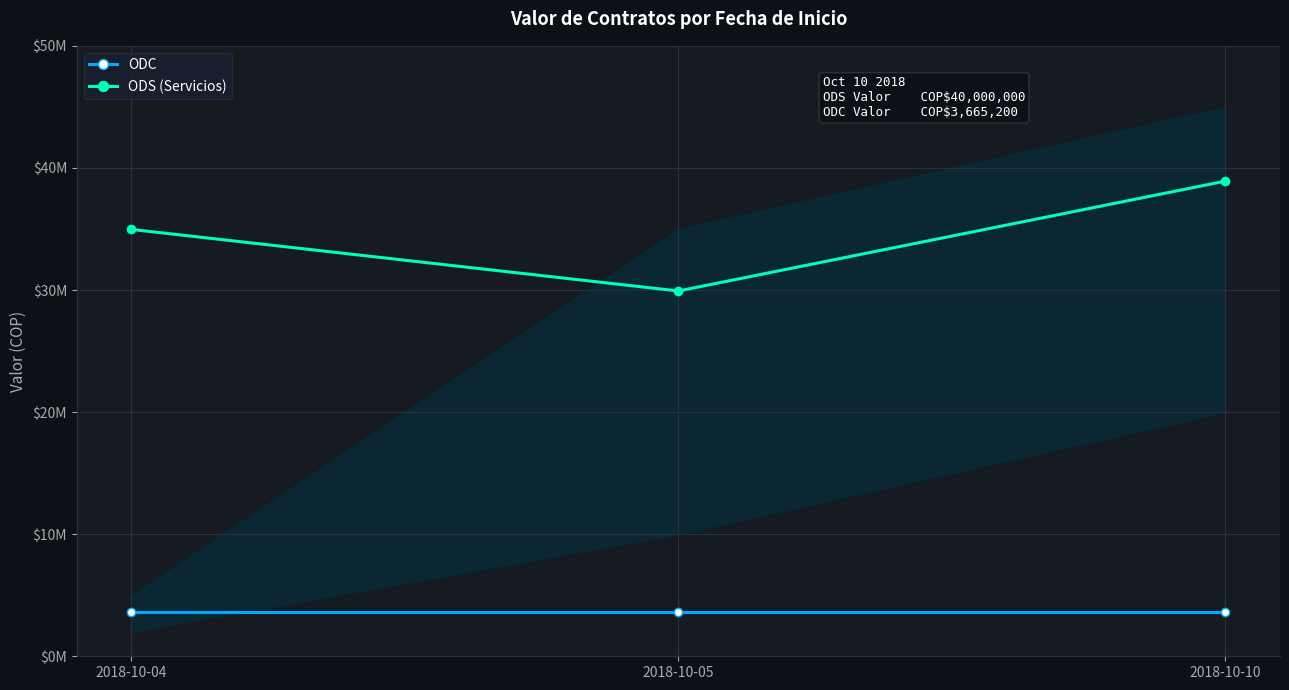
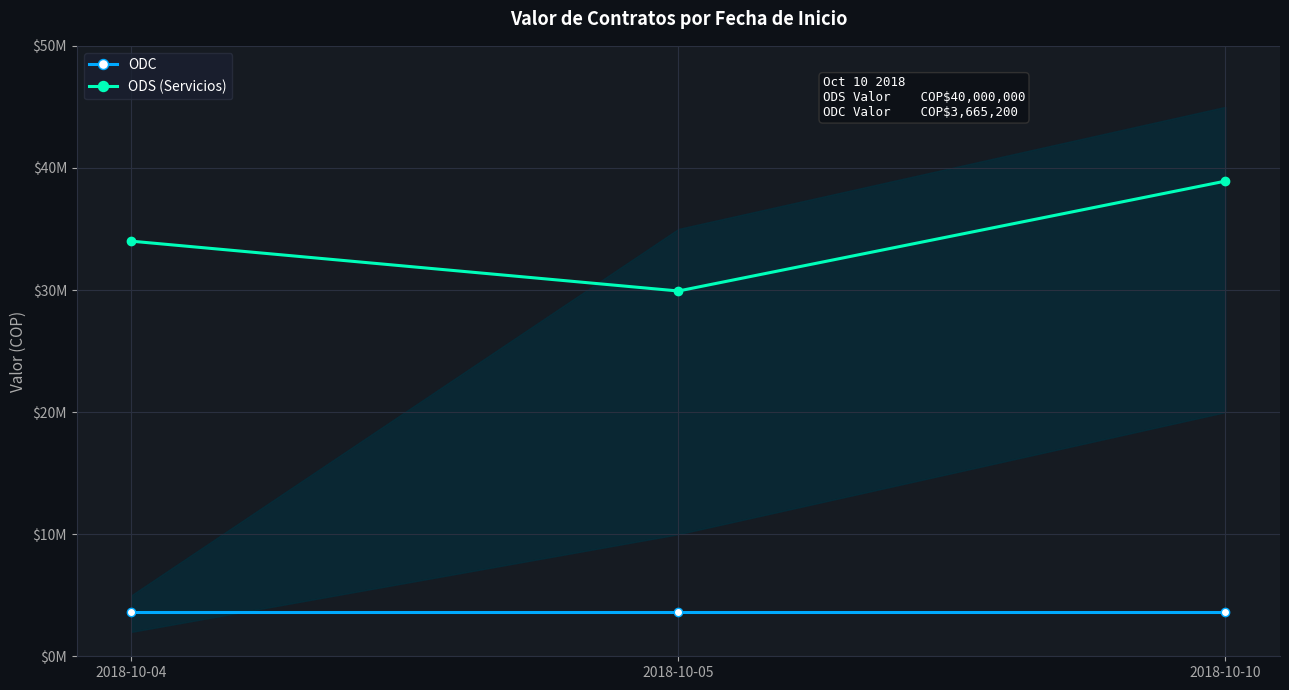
ODS (Servicios), 2018-10-04: $35000000 -> $34000000
